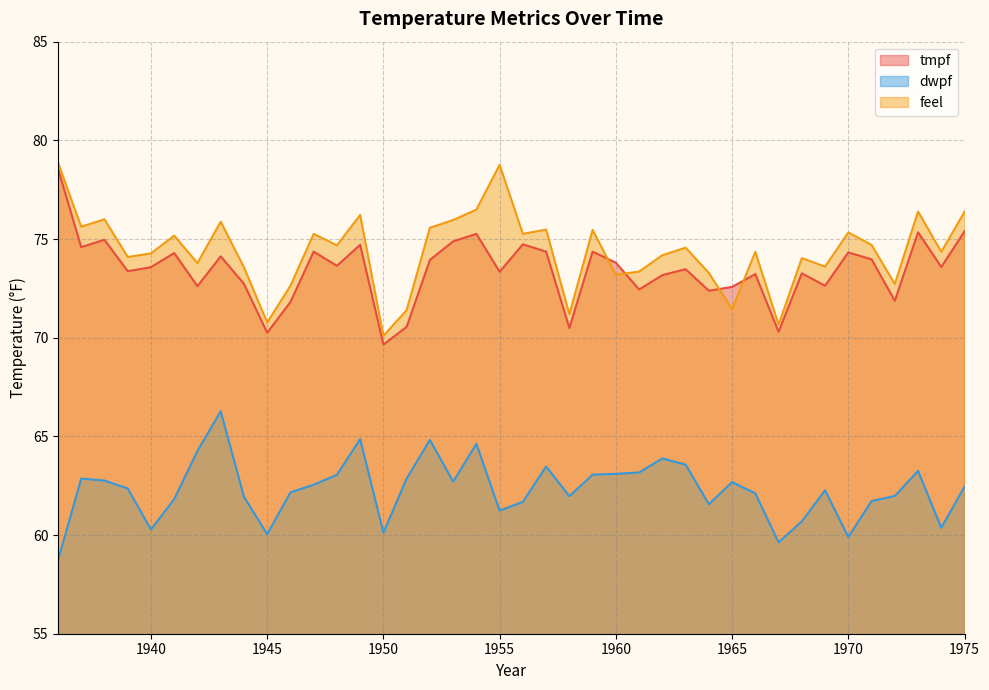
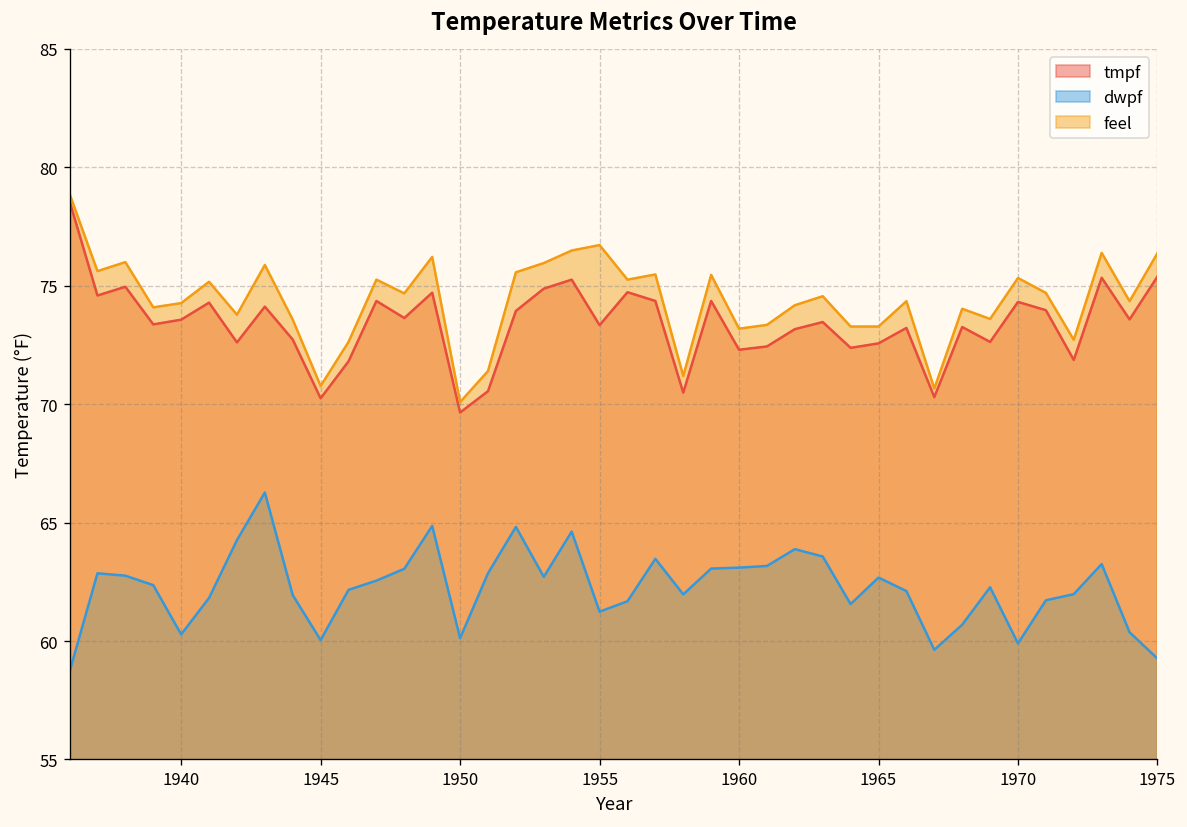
feel, 1955: 78.8 -> 76.7
tmpf, 1960: 73.8 -> 72.3
feel, 1965: 71.5 -> 73.3
dwpf, 1975: 62.5 -> 59.3
